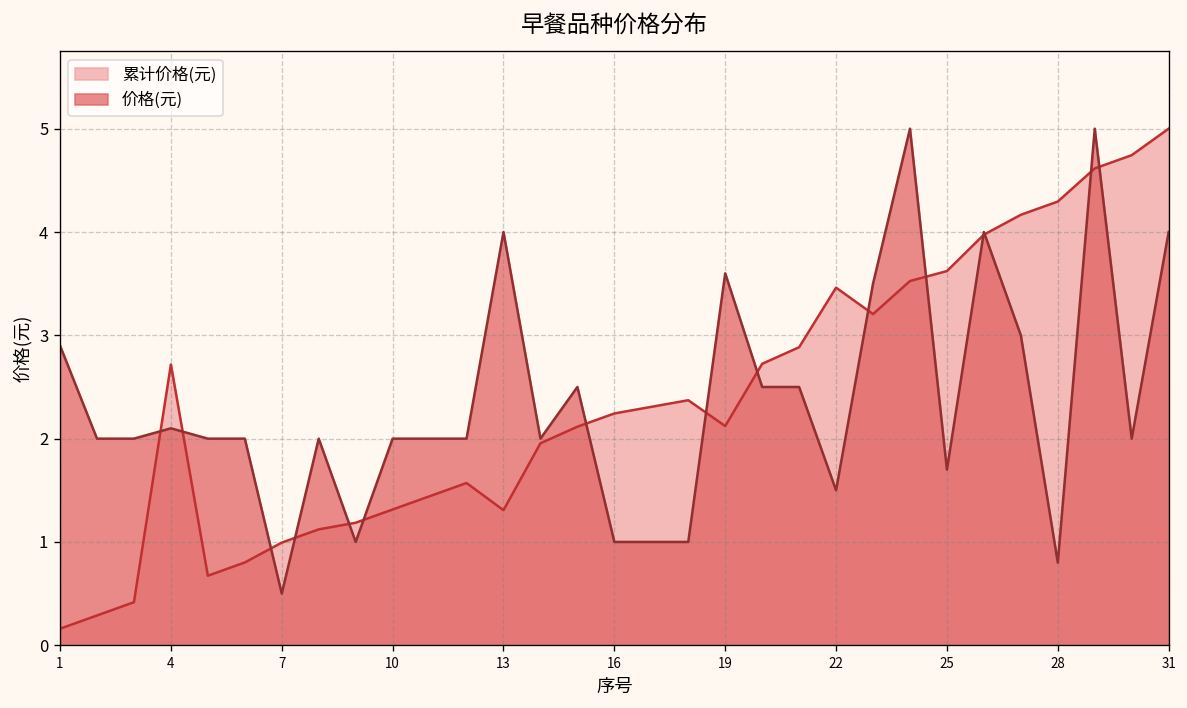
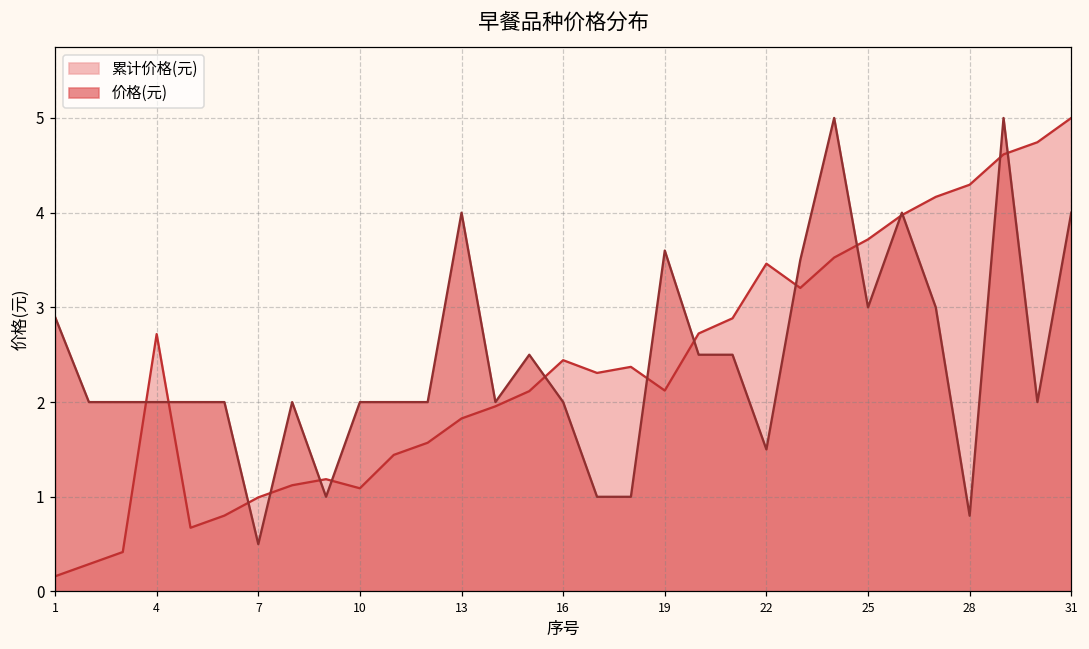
价格(元), 4: 2.1 -> 2.0
累计价格(元), 10: 1.3 -> 1.1
累计价格(元), 13: 1.3 -> 1.8
累计价格(元), 16: 2.2 -> 2.4
价格(元), 16: 1 -> 2
累计价格(元), 25: 3.6 -> 3.7
价格(元), 25: 1.7 -> 3.0
